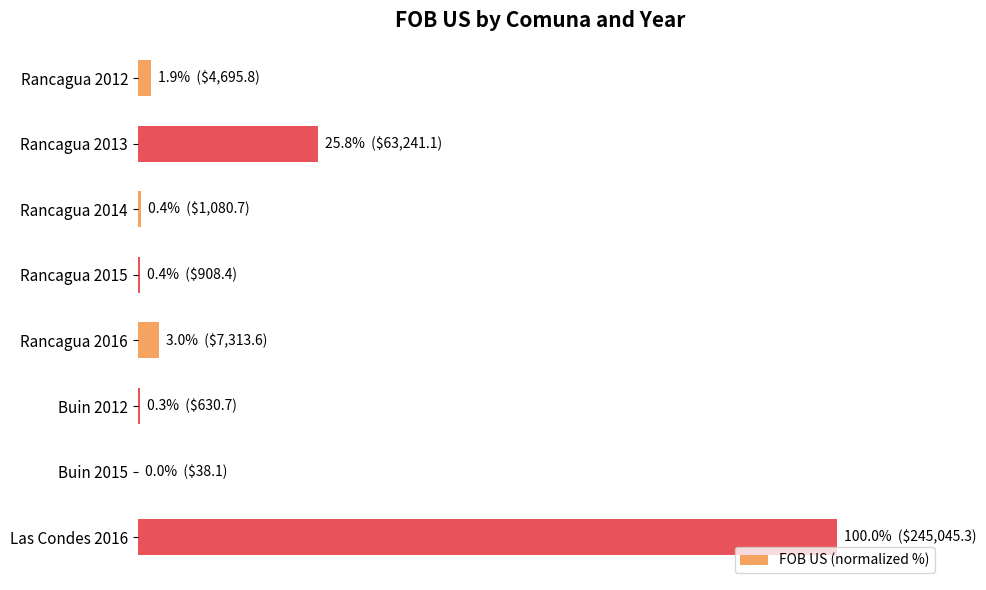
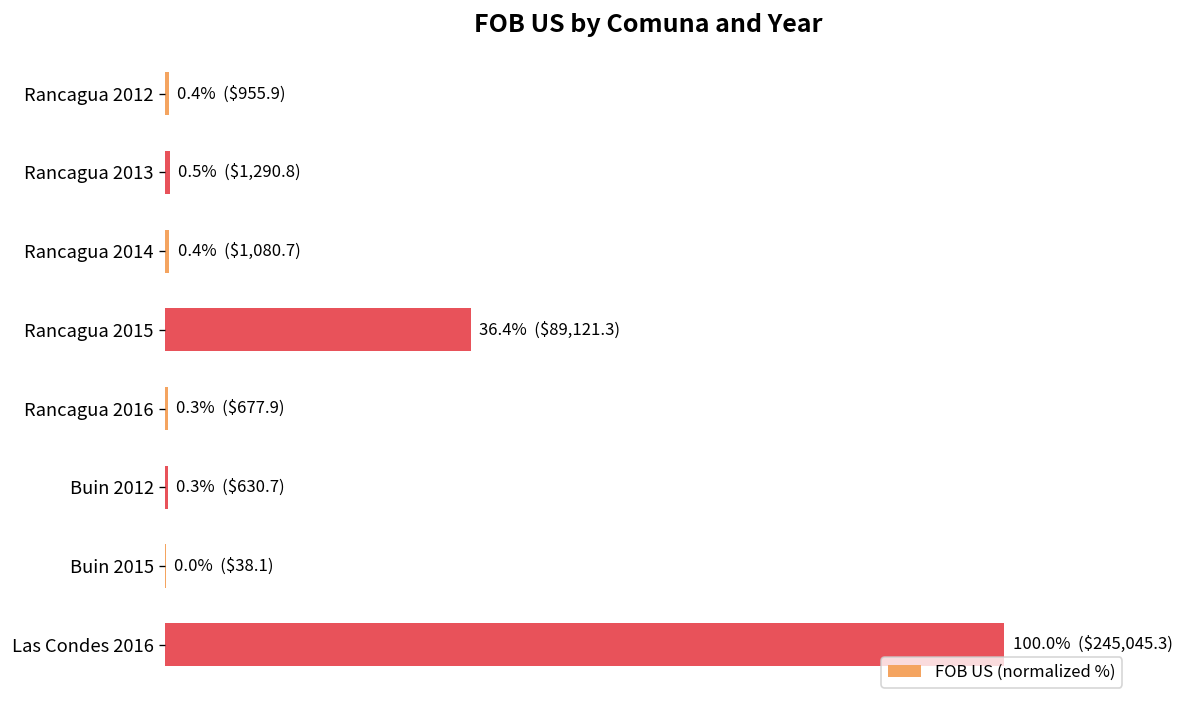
Rancagua 2012: 1.9% ($4,695.8) -> 0.4% ($955.9)
Rancagua 2013: 25.8% ($63,241.1) -> 0.5% ($1,290.8)
Rancagua 2015: 0.4% ($908.4) -> 36.4% ($89,121.3)
Rancagua 2016: 3.0% ($7,313.6) -> 0.3% ($677.9)
